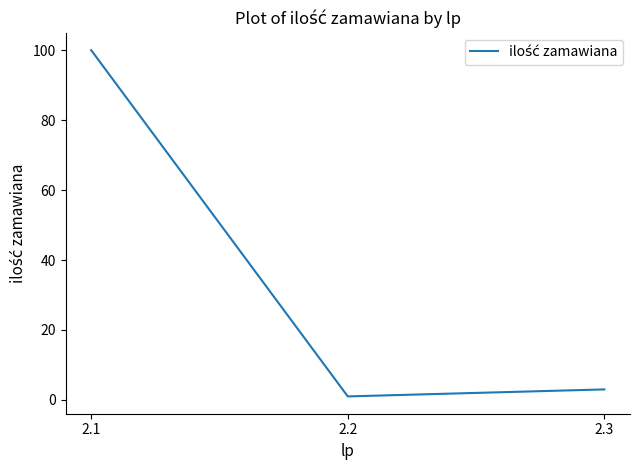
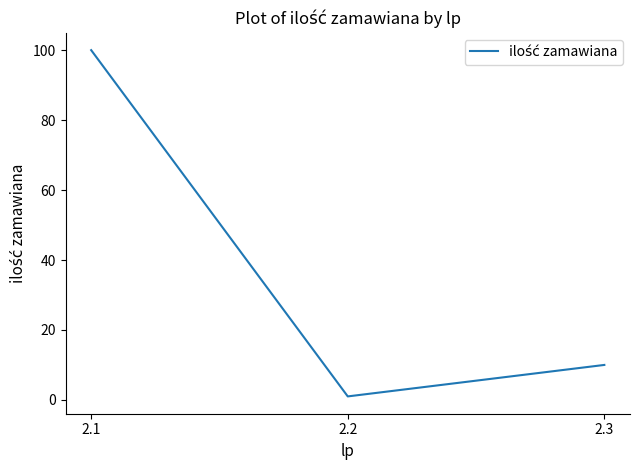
2.3: 3 -> 10
